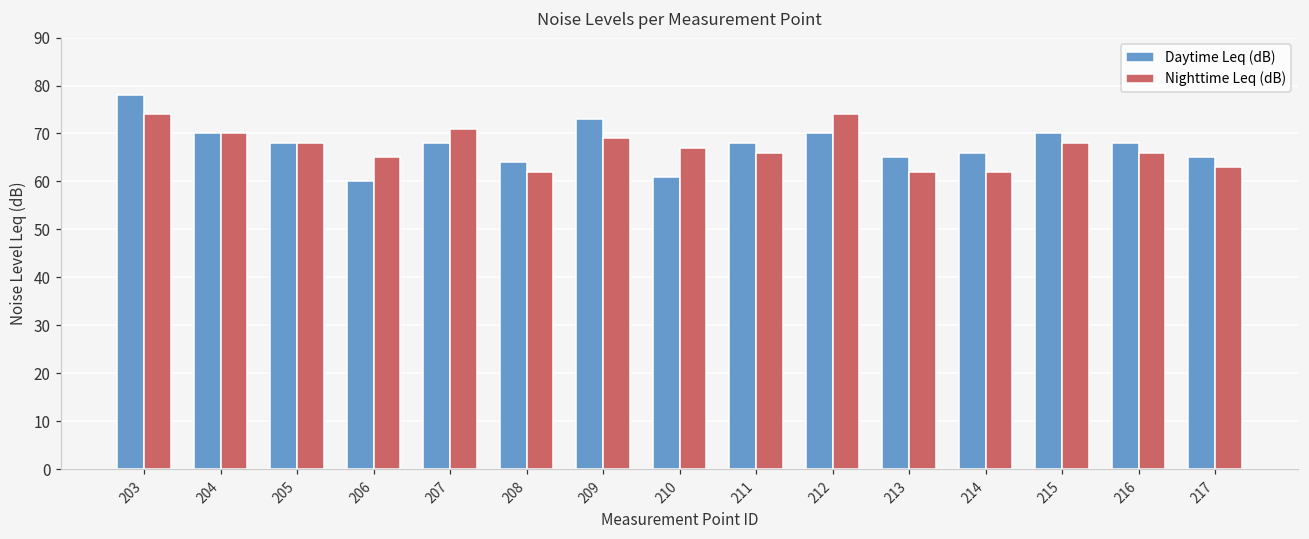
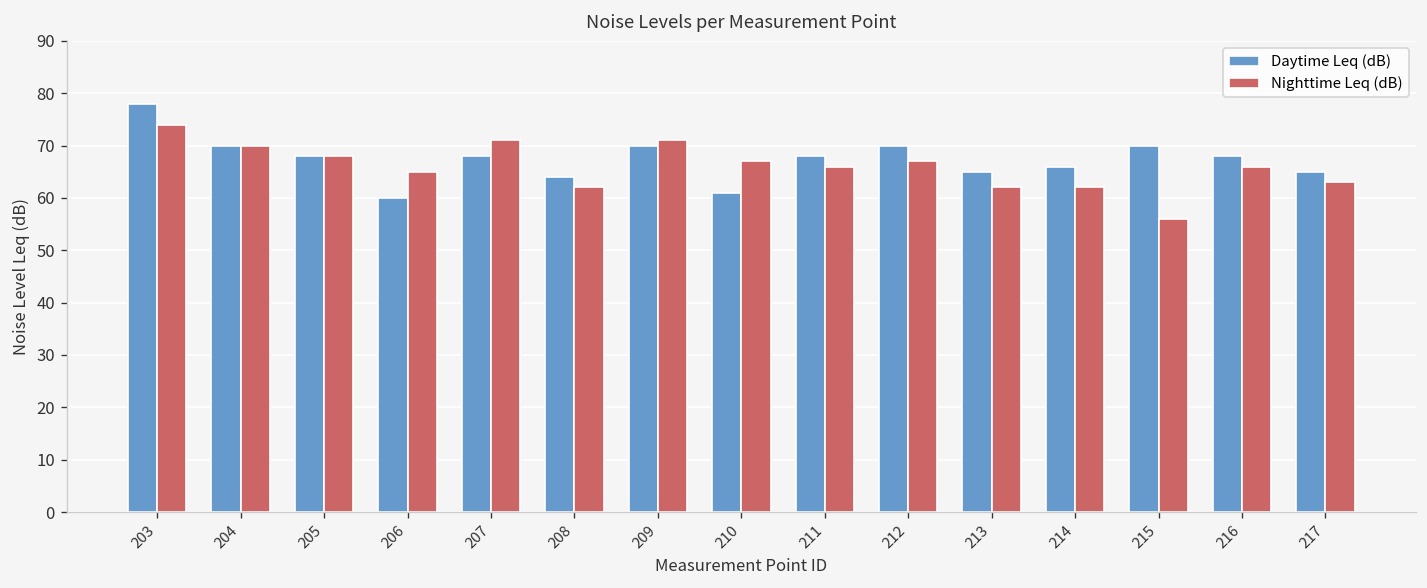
Daytime Leq (dB), 209: 73 -> 70
Nighttime Leq (dB), 209: 69 -> 71
Nighttime Leq (dB), 212: 74 -> 67
Nighttime Leq (dB), 215: 68 -> 56
